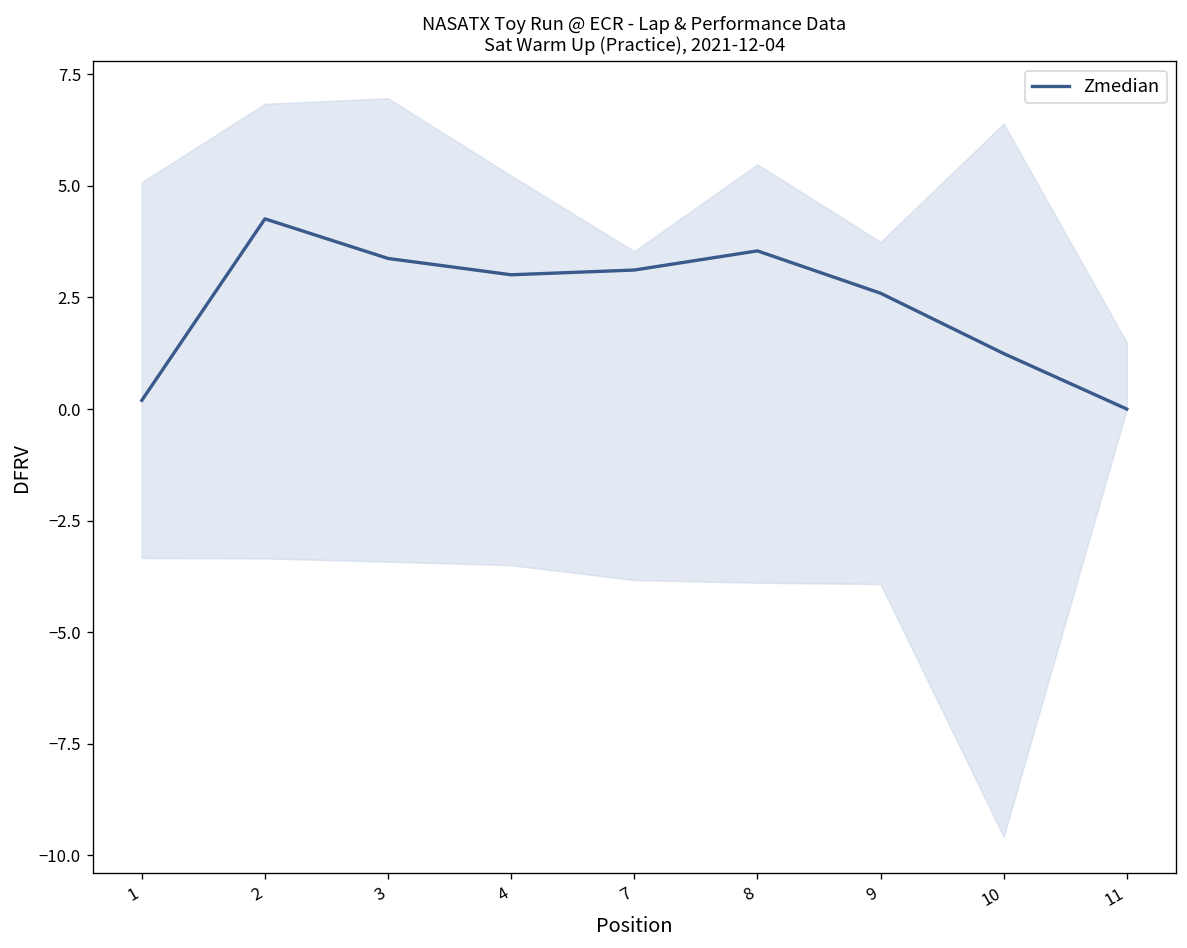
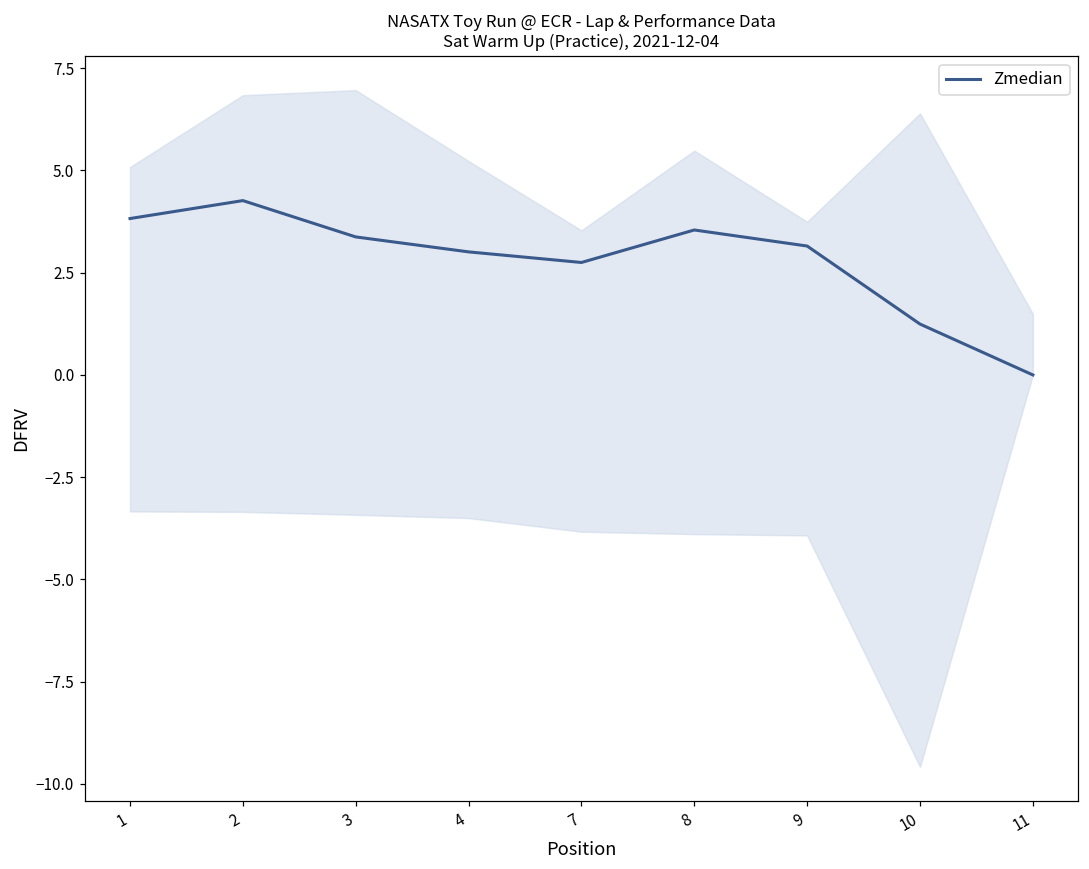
Zmedian, 1: 0.2 -> 3.8
Zmedian, 7: 3.1 -> 2.7
Zmedian, 9: 2.6 -> 3.2
